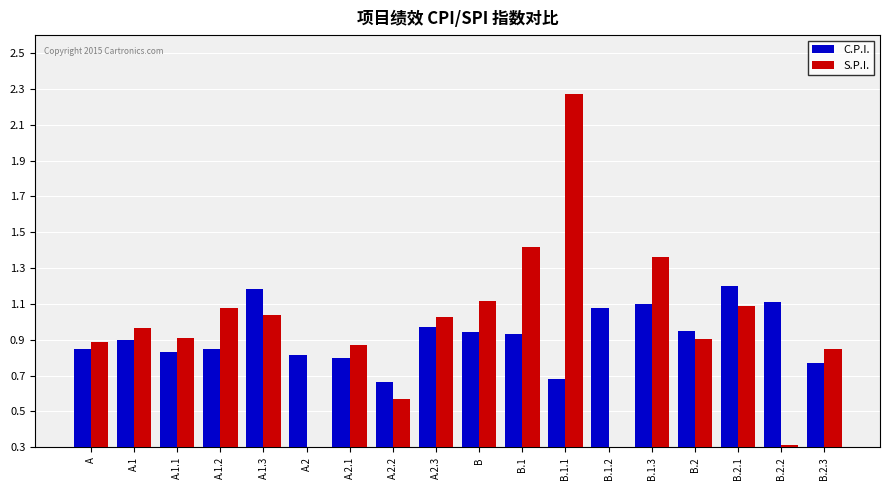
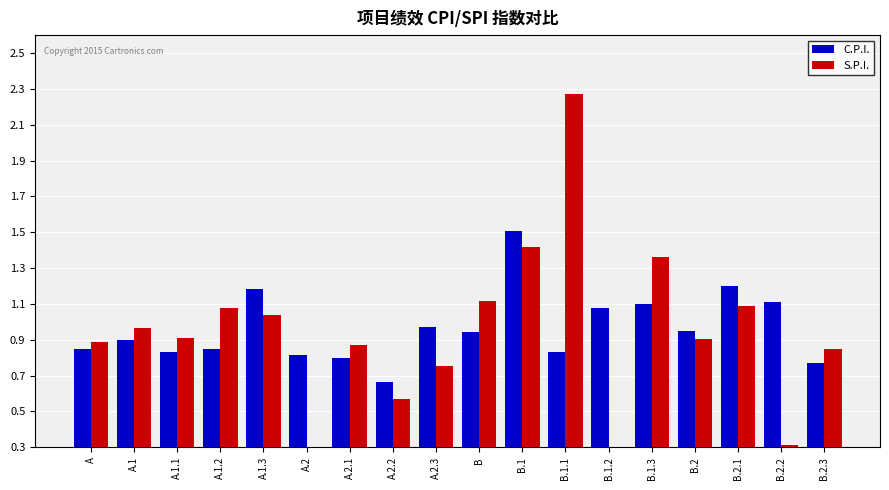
S.P.I., A.2.3: 1.03 -> 0.75
C.P.I., B.1: 0.93 -> 1.51
C.P.I., B.1.1: 0.68 -> 0.83
